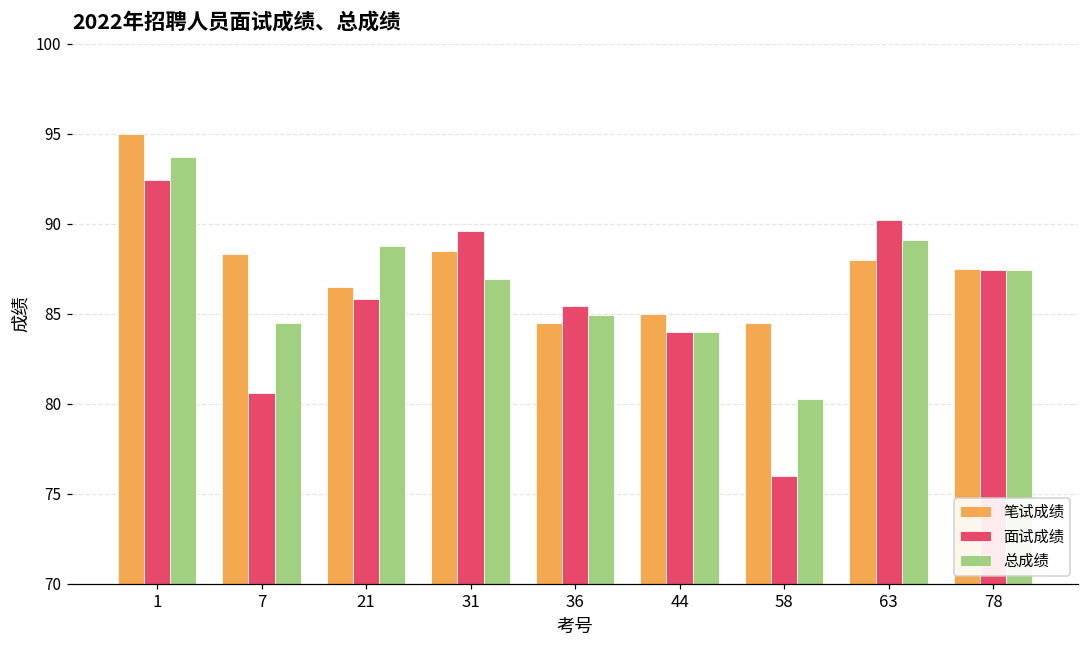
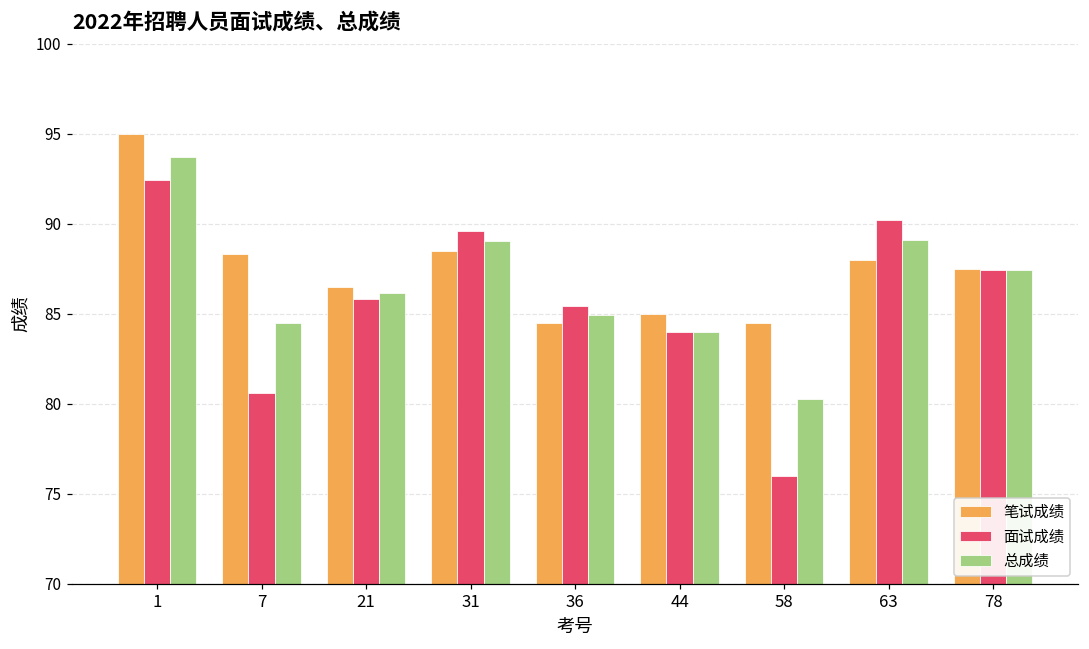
总成绩, 21: 88.7 -> 86.2
总成绩, 31: 87.0 -> 89.1
